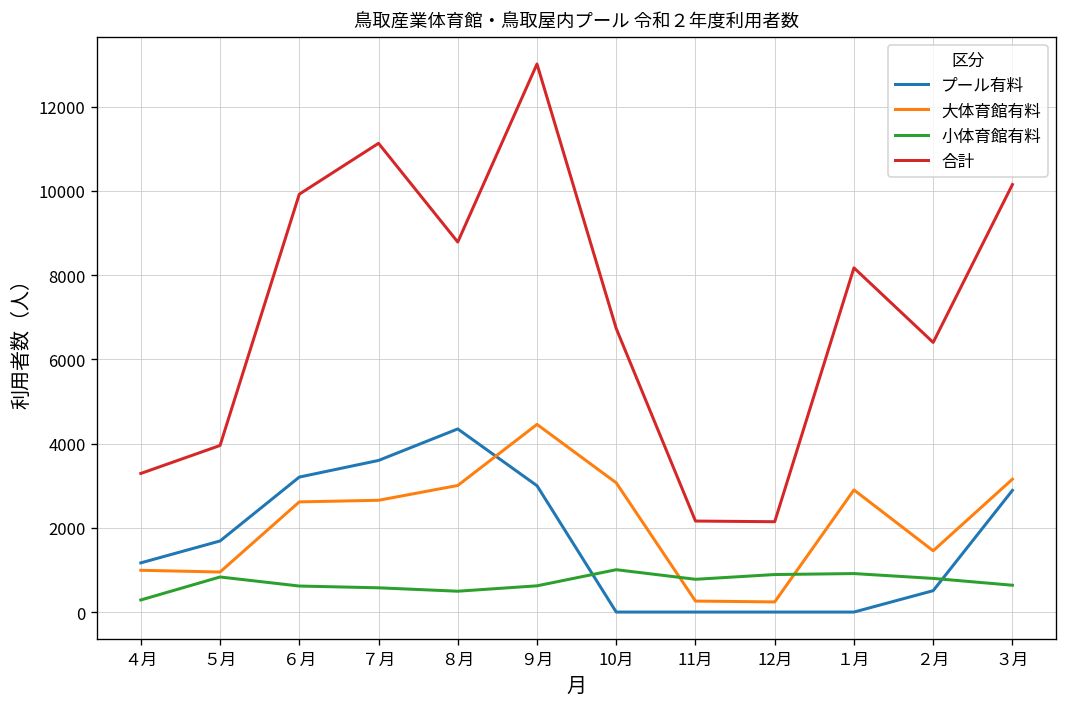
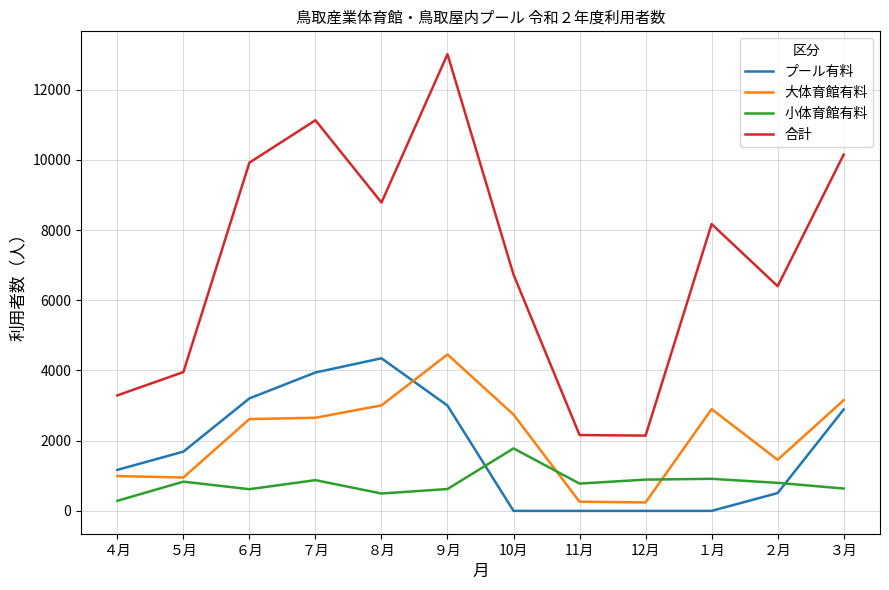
プール有料, ７月: 3600 -> 3900
小体育館有料, ７月: 600 -> 900
大体育館有料, 10月: 3100 -> 2700
小体育館有料, 10月: 1000 -> 1800
